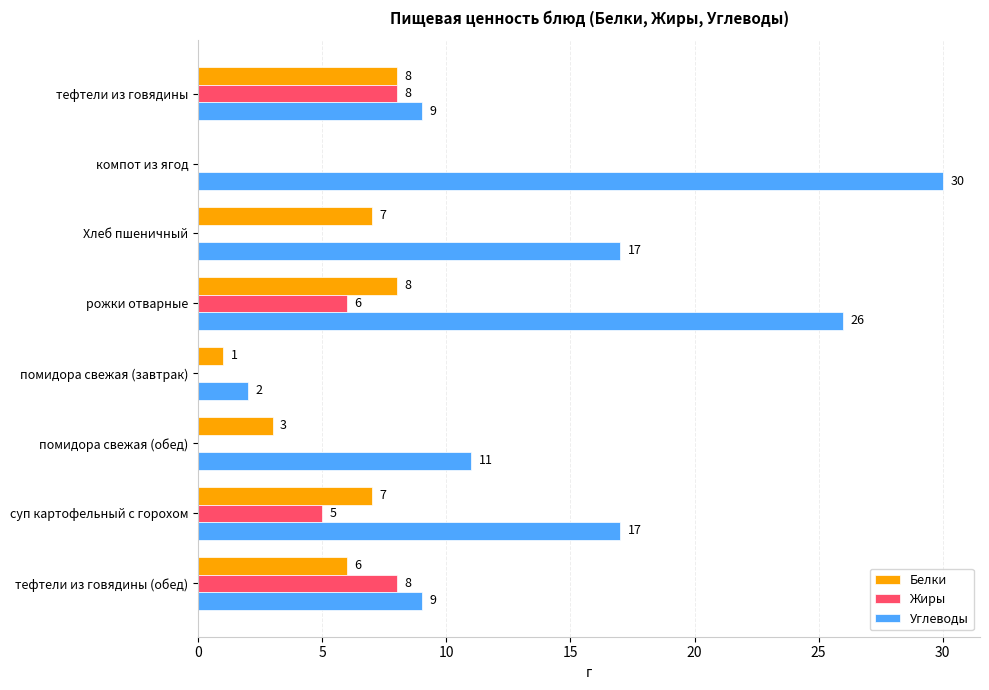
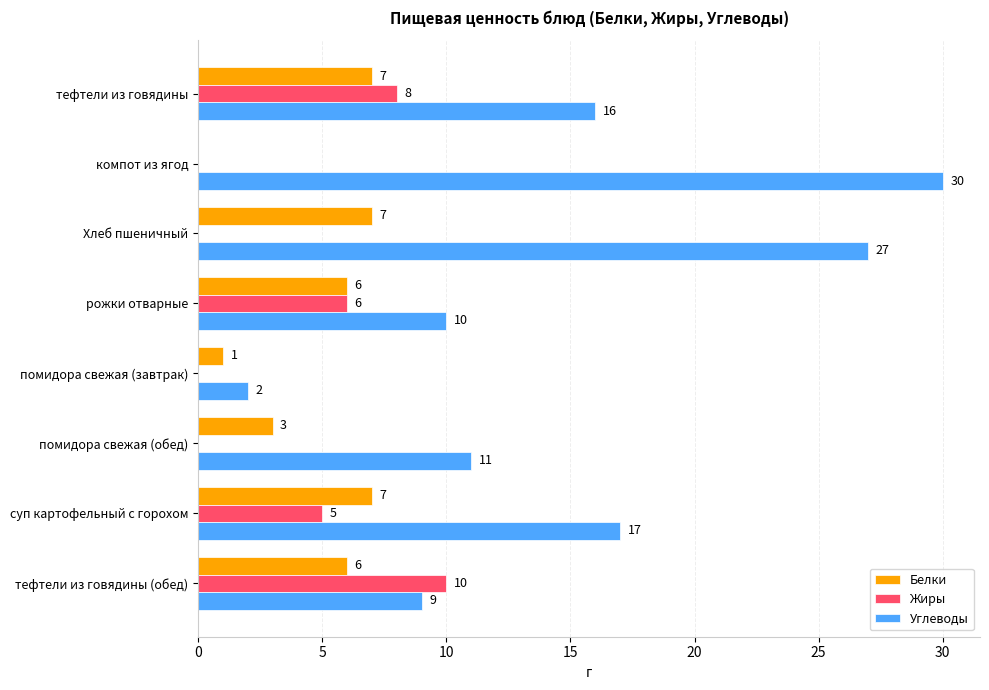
Белки, тефтели из говядины: 8 -> 7
Углеводы, тефтели из говядины: 9 -> 16
Углеводы, Хлеб пшеничный: 17 -> 27
Белки, рожки отварные: 8 -> 6
Углеводы, рожки отварные: 26 -> 10
Жиры, тефтели из говядины (обед): 8 -> 10
